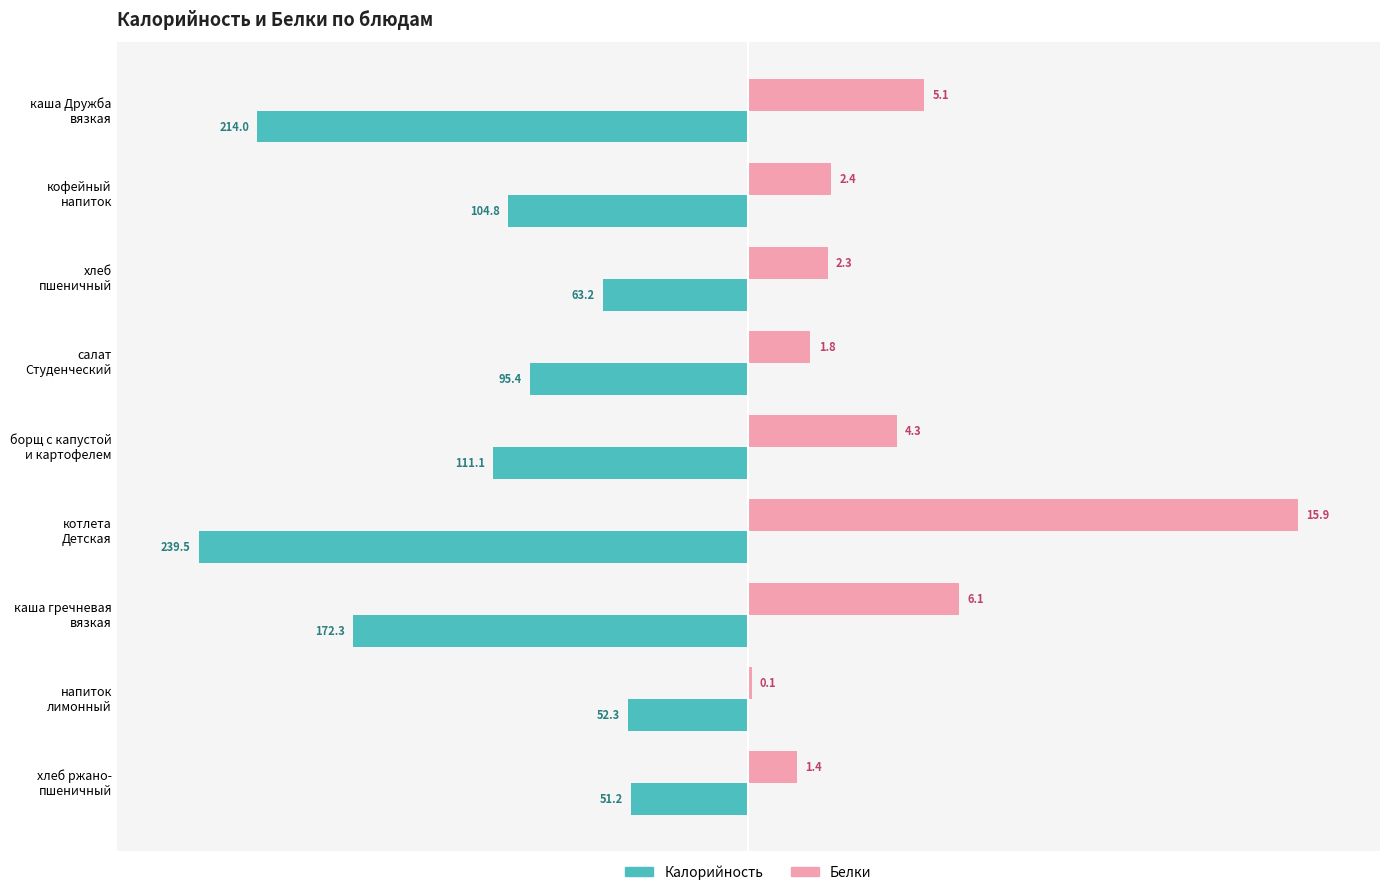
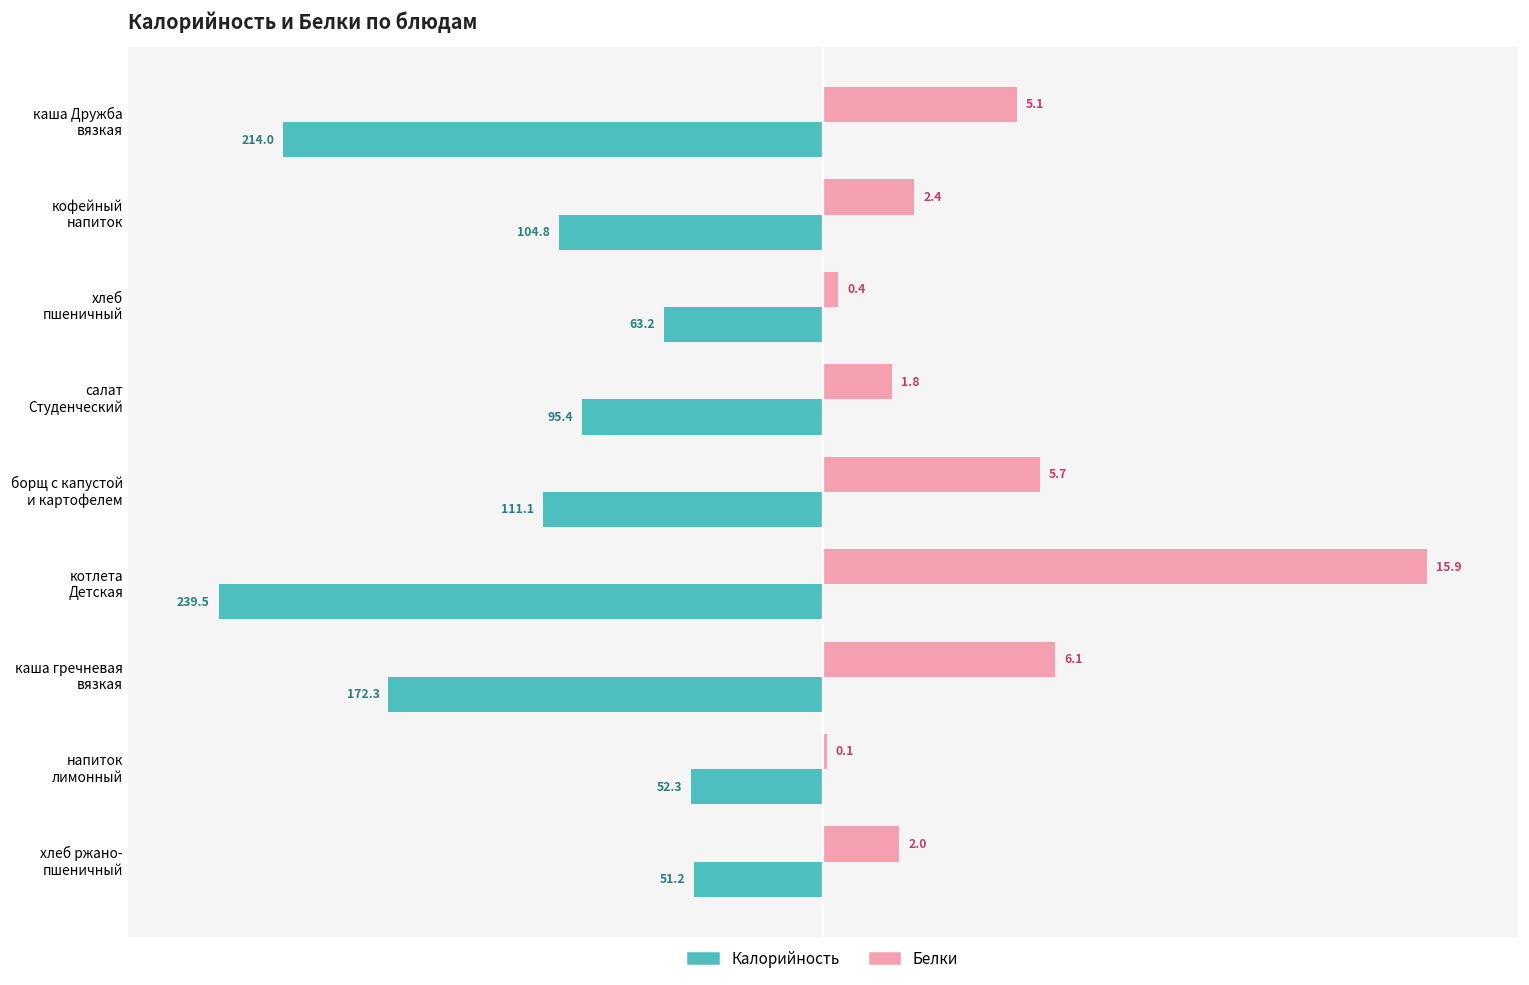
Белки, хлеб пшеничный: 2.3 -> 0.4
Белки, борщ с капустой и картофелем: 4.3 -> 5.7
Белки, хлеб ржано- пшеничный: 1.4 -> 2.0
